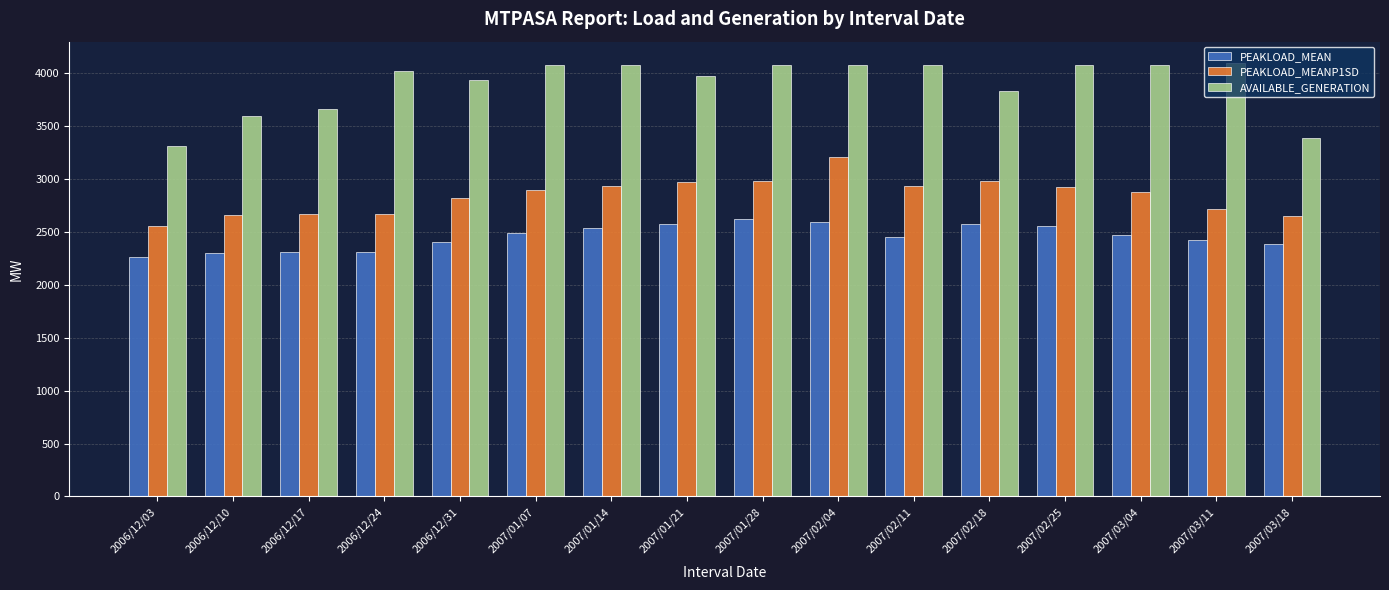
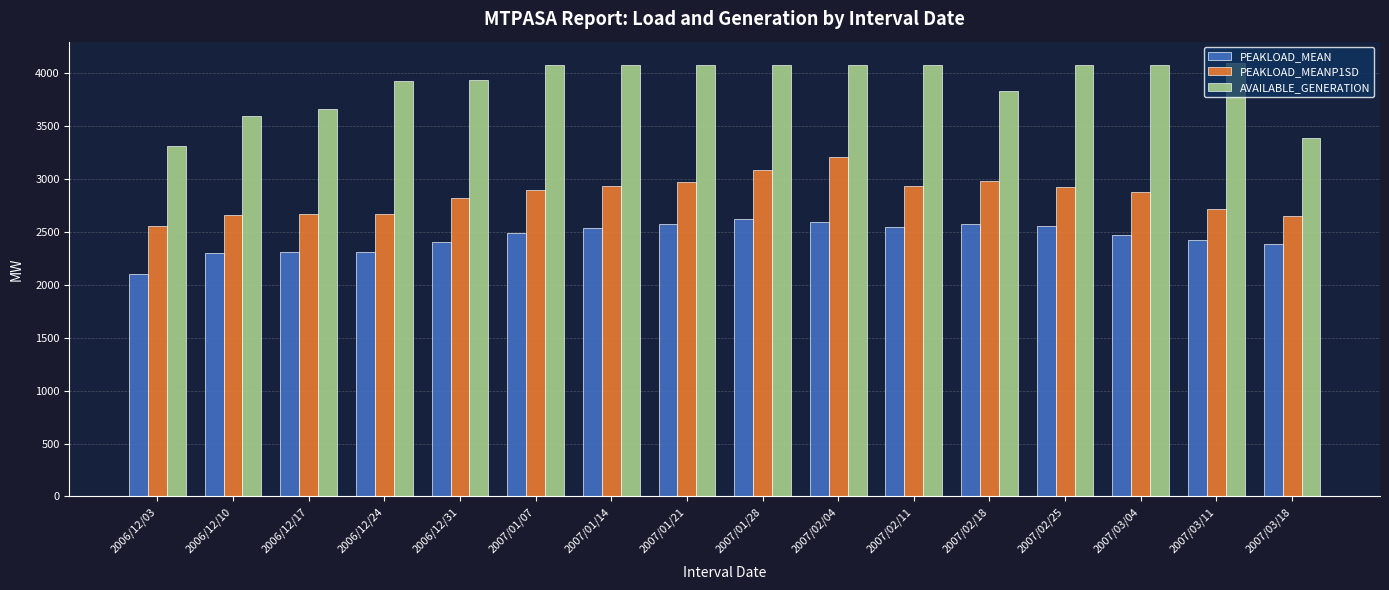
PEAKLOAD_MEAN, 2006/12/03: 2260 -> 2110
AVAILABLE_GENERATION, 2006/12/24: 4020 -> 3930
AVAILABLE_GENERATION, 2007/01/21: 3970 -> 4070
PEAKLOAD_MEANP1SD, 2007/01/28: 2980 -> 3090
PEAKLOAD_MEAN, 2007/02/11: 2450 -> 2550
